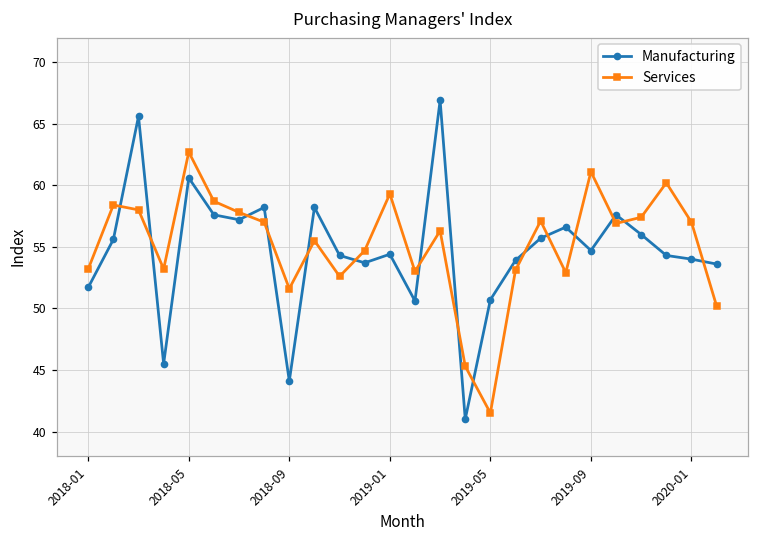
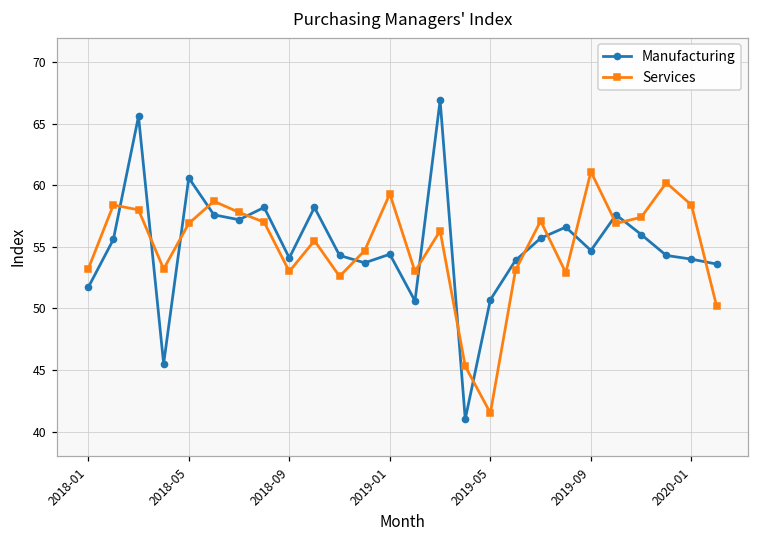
Services, 2018-05: 62.7 -> 56.9
Manufacturing, 2018-09: 44.1 -> 54.1
Services, 2018-09: 51.6 -> 53.0
Services, 2020-01: 57.0 -> 58.4
